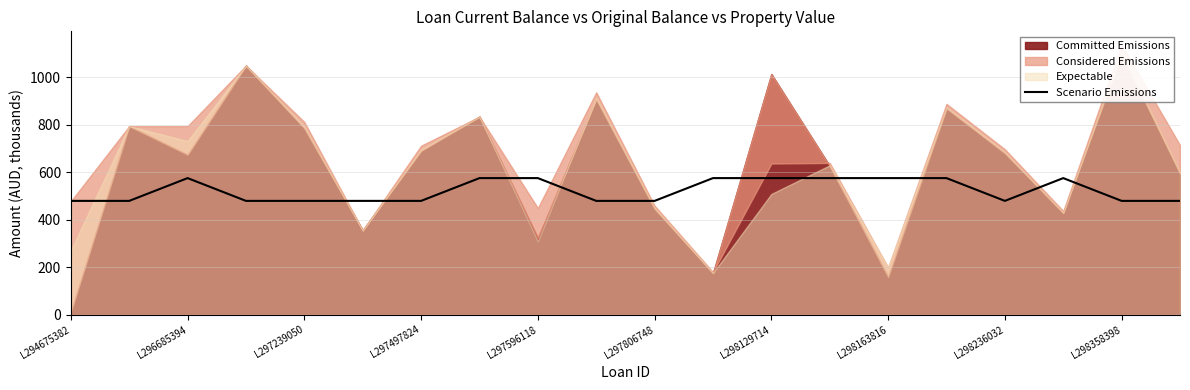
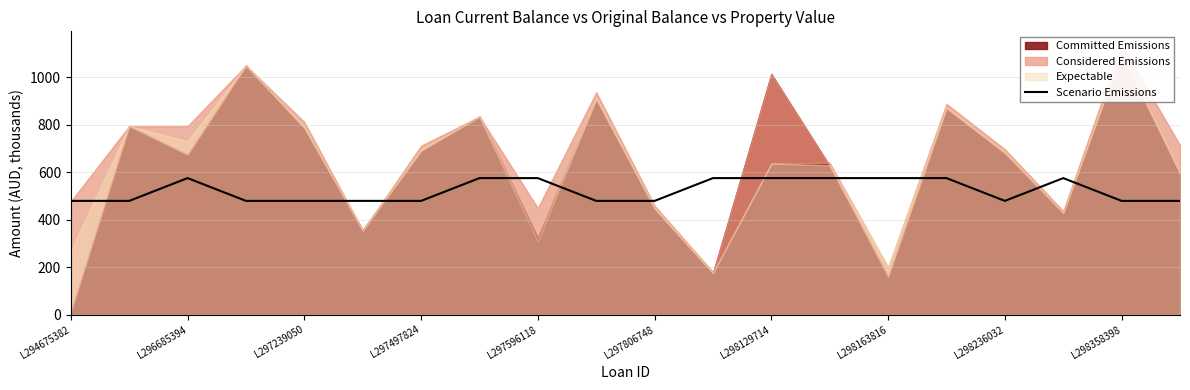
Expectable, L298129714: 510 -> 640
